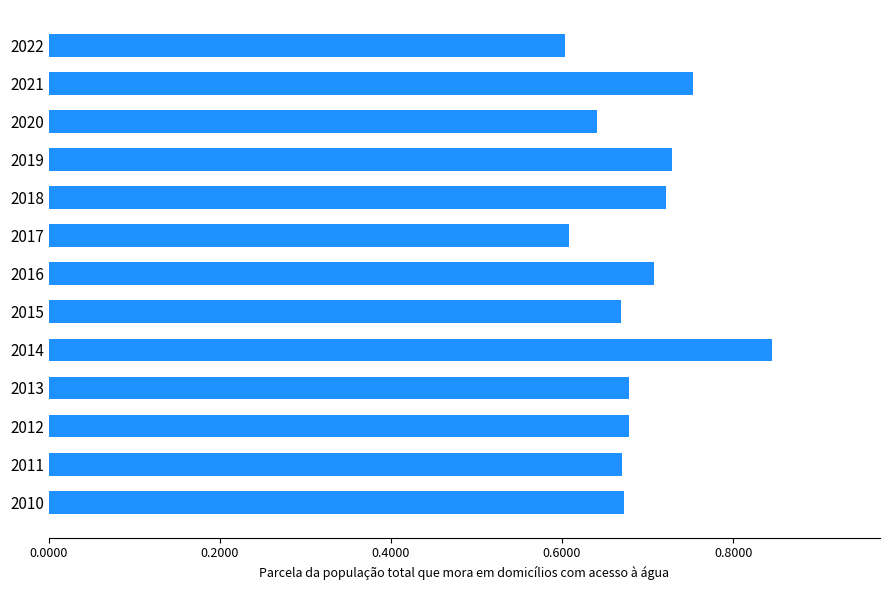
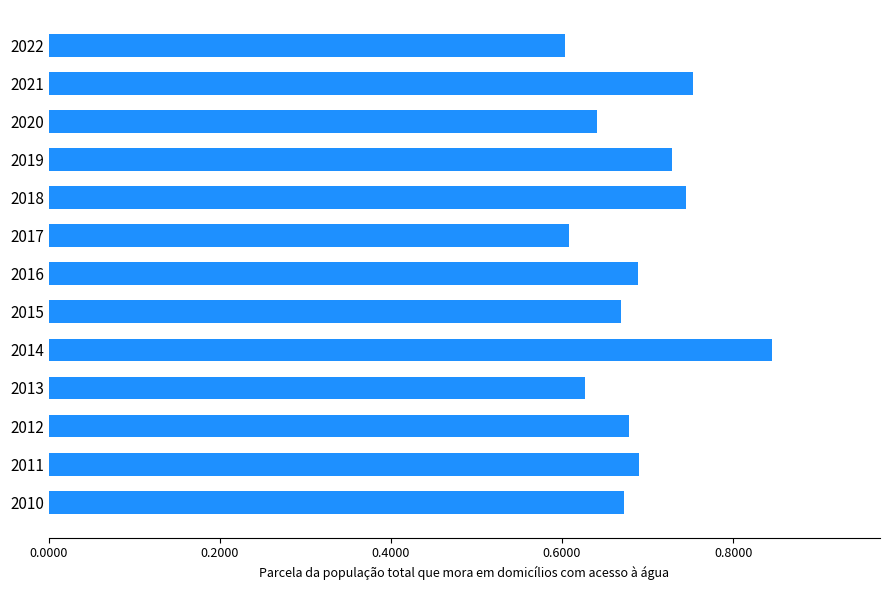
2018: 0.72 -> 0.75
2016: 0.71 -> 0.69
2013: 0.68 -> 0.63
2011: 0.67 -> 0.69
